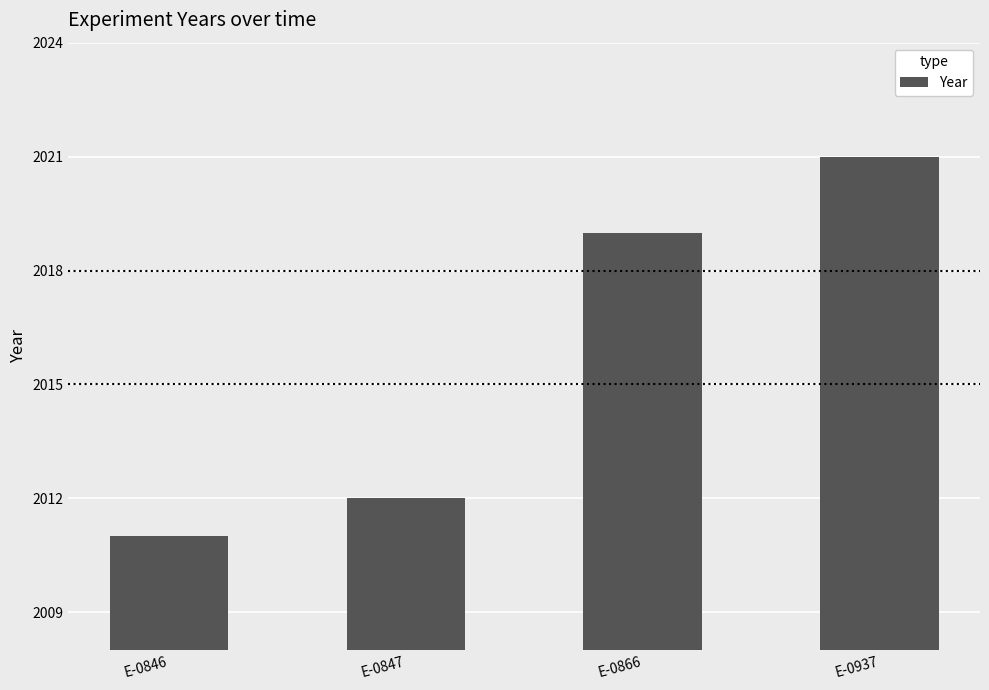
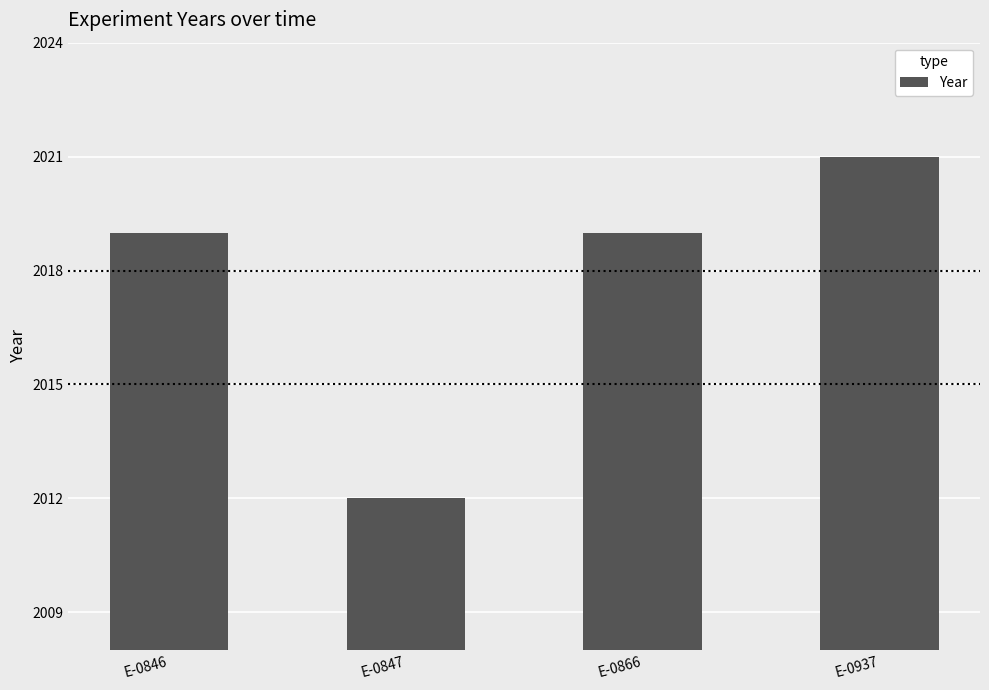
E-0846: 2011 -> 2019
